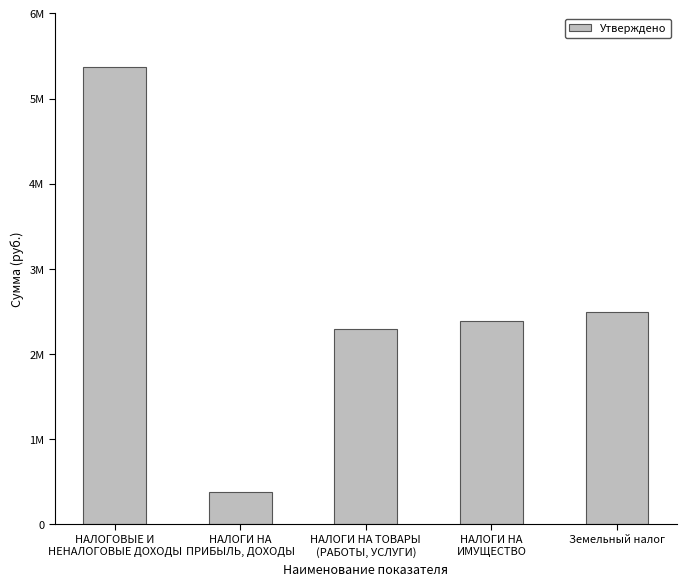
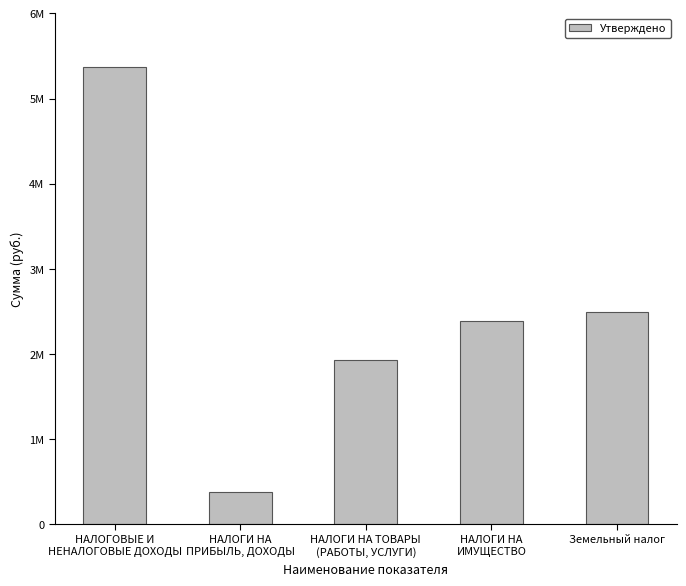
НАЛОГИ НА ТОВАРЫ (РАБОТЫ, УСЛУГИ): 2300000 -> 1900000
